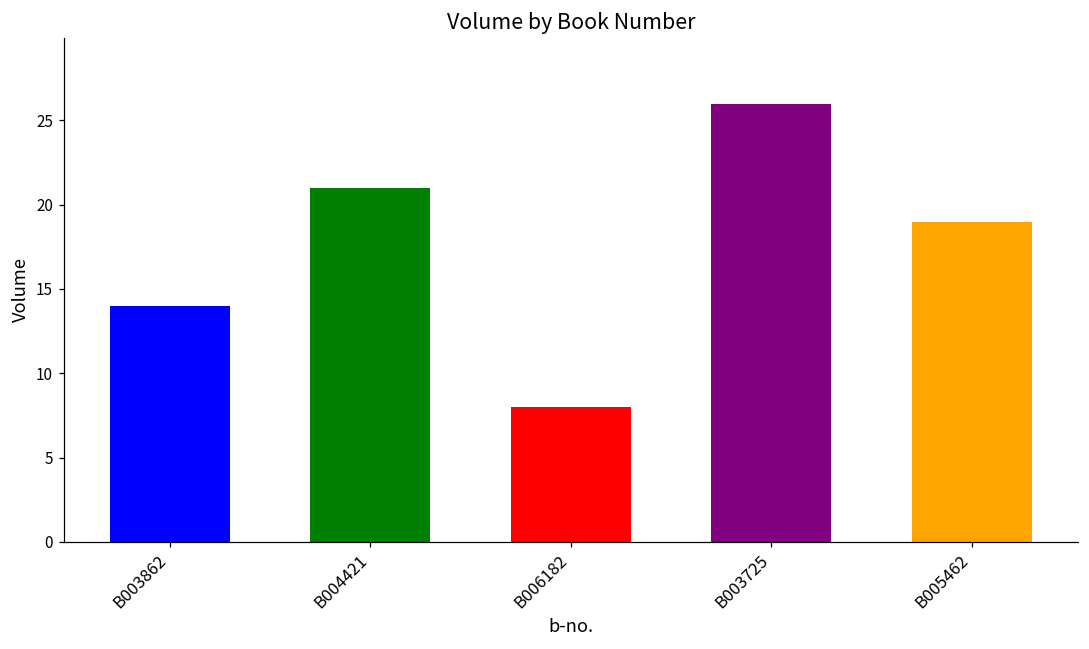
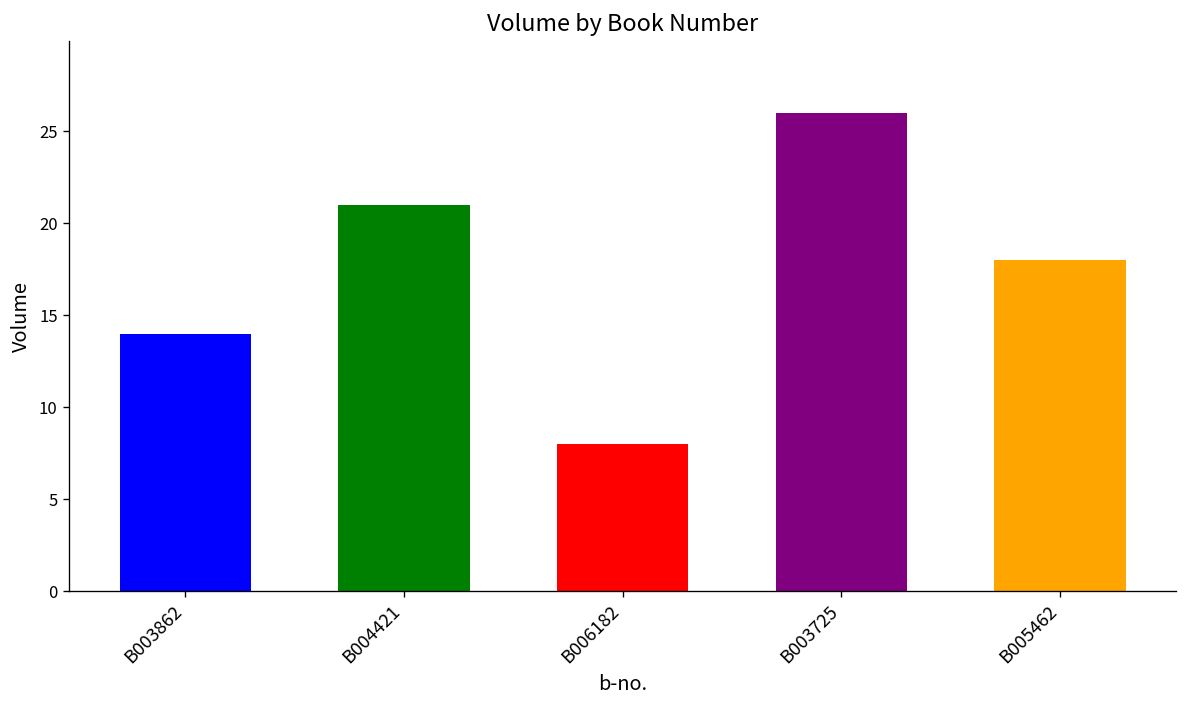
B005462: 19 -> 18
